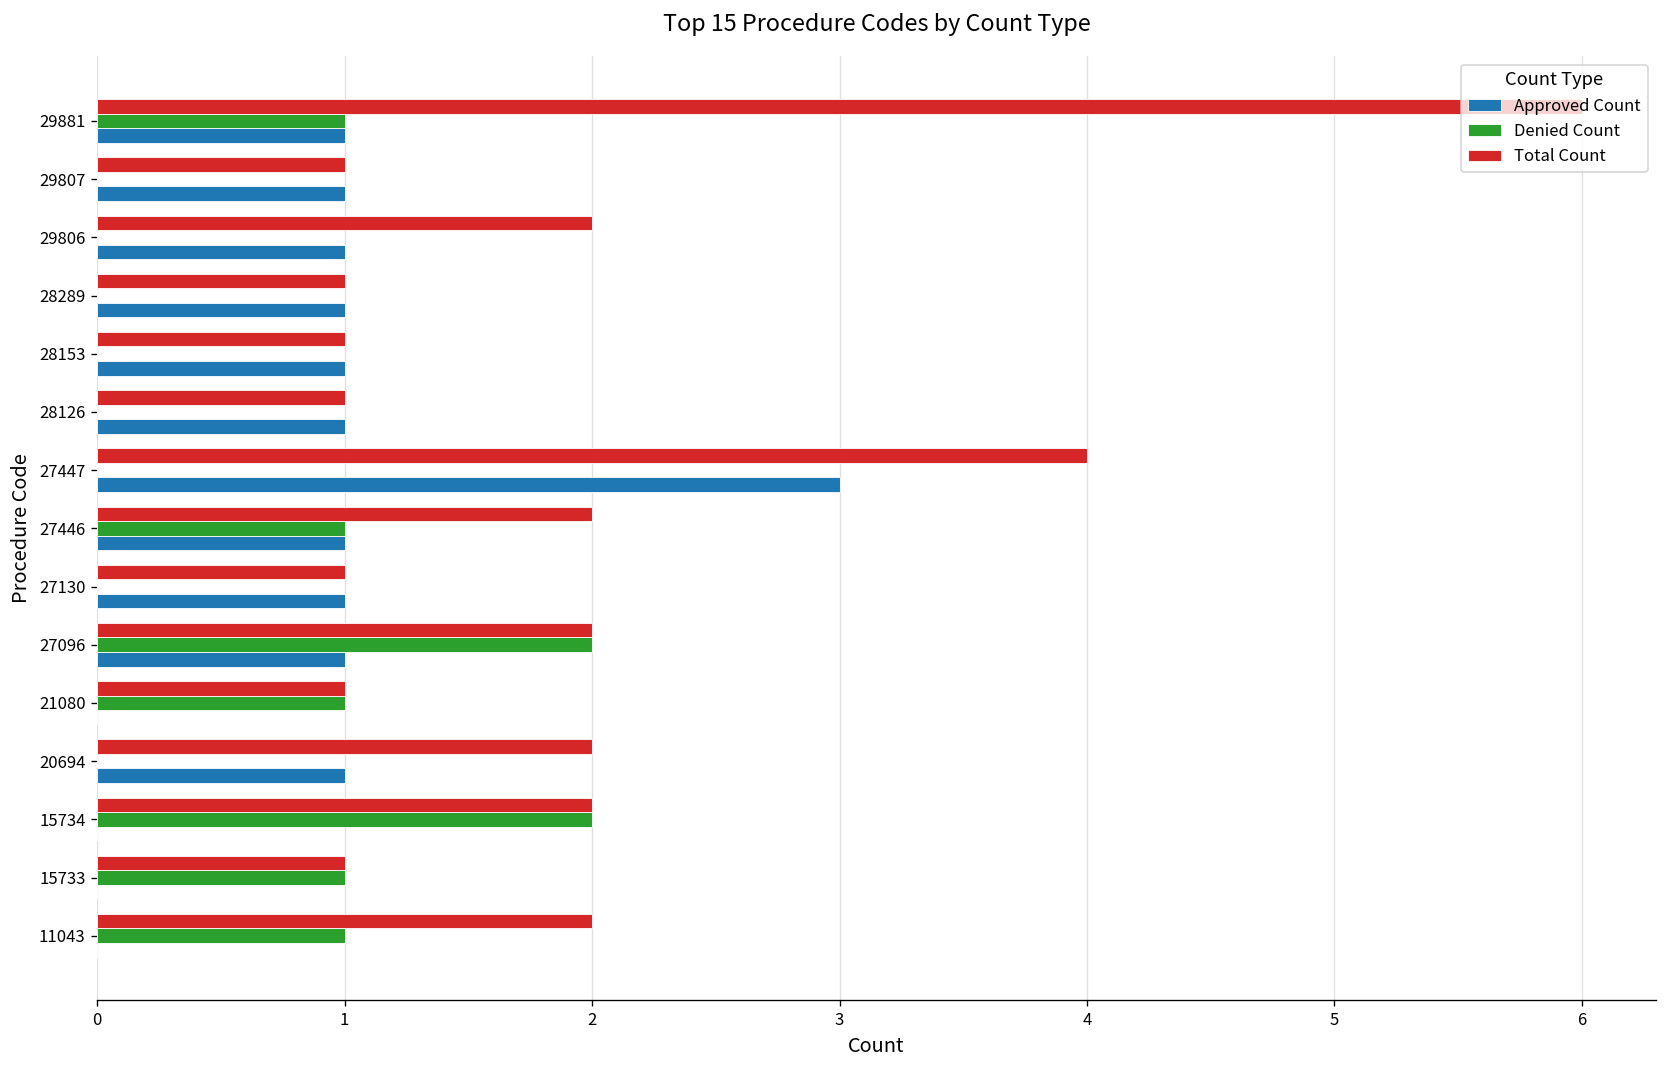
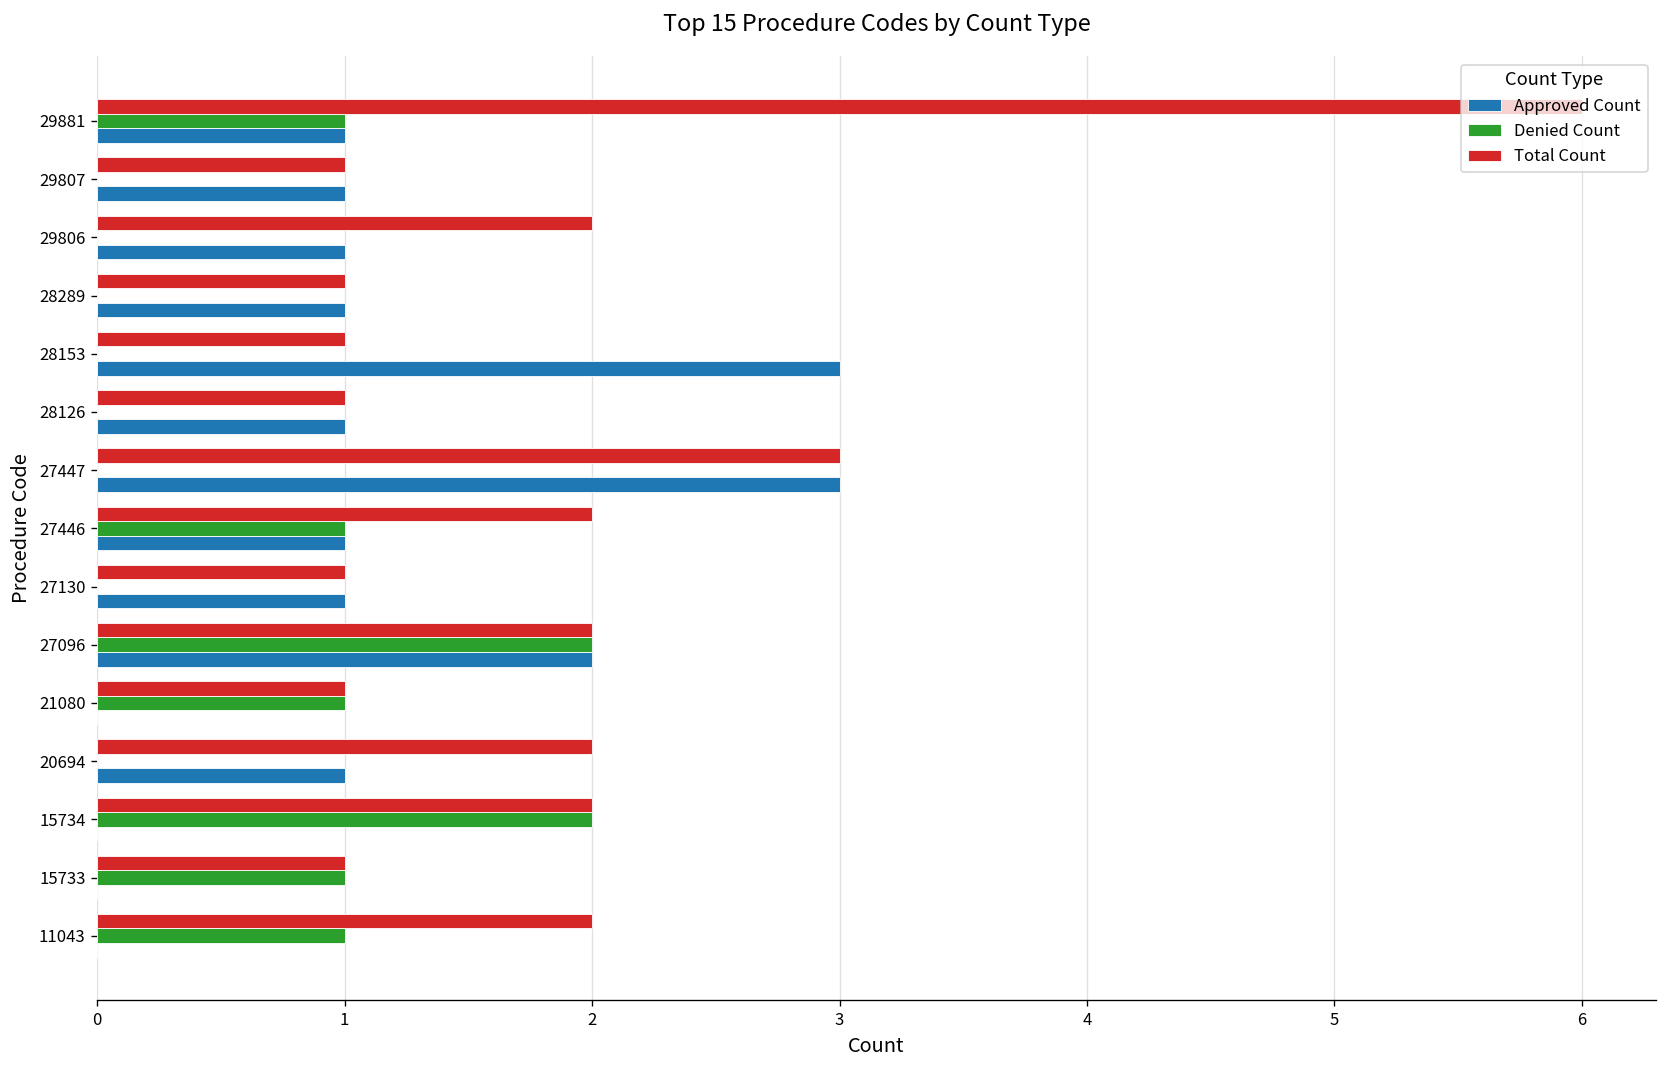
Approved Count, 28153: 1 -> 3
Total Count, 27447: 4 -> 3
Approved Count, 27096: 1 -> 2
